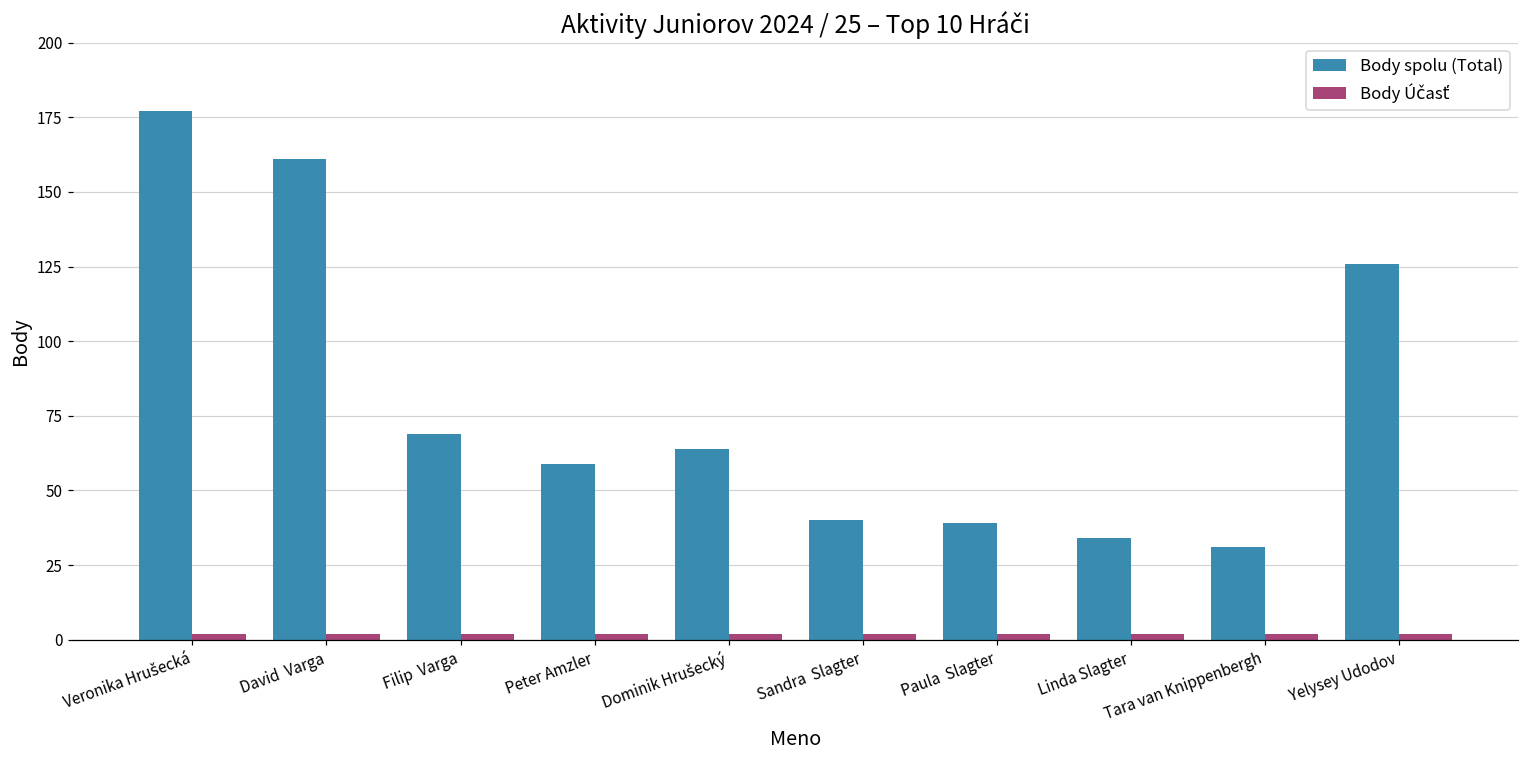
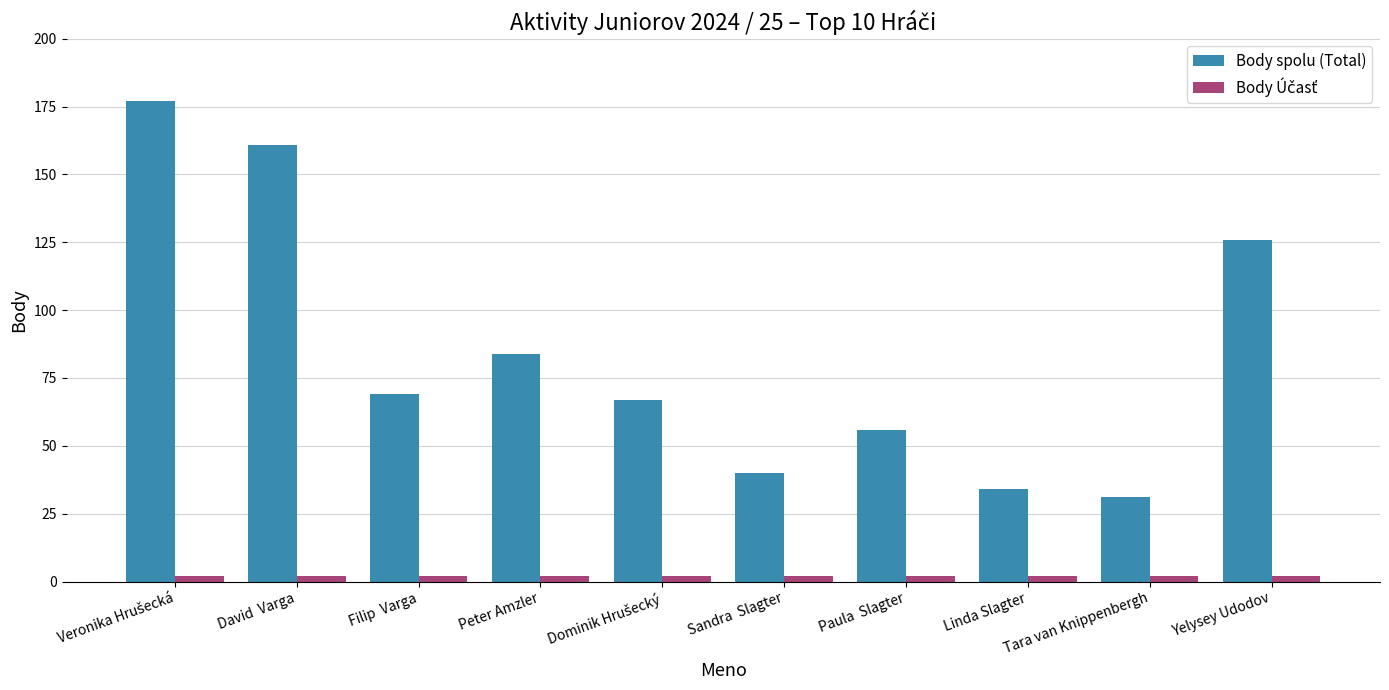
Body spolu (Total), Peter Amzler: 59 -> 84
Body spolu (Total), Dominik Hrušecký: 64 -> 67
Body spolu (Total), Paula Slagter: 39 -> 56
